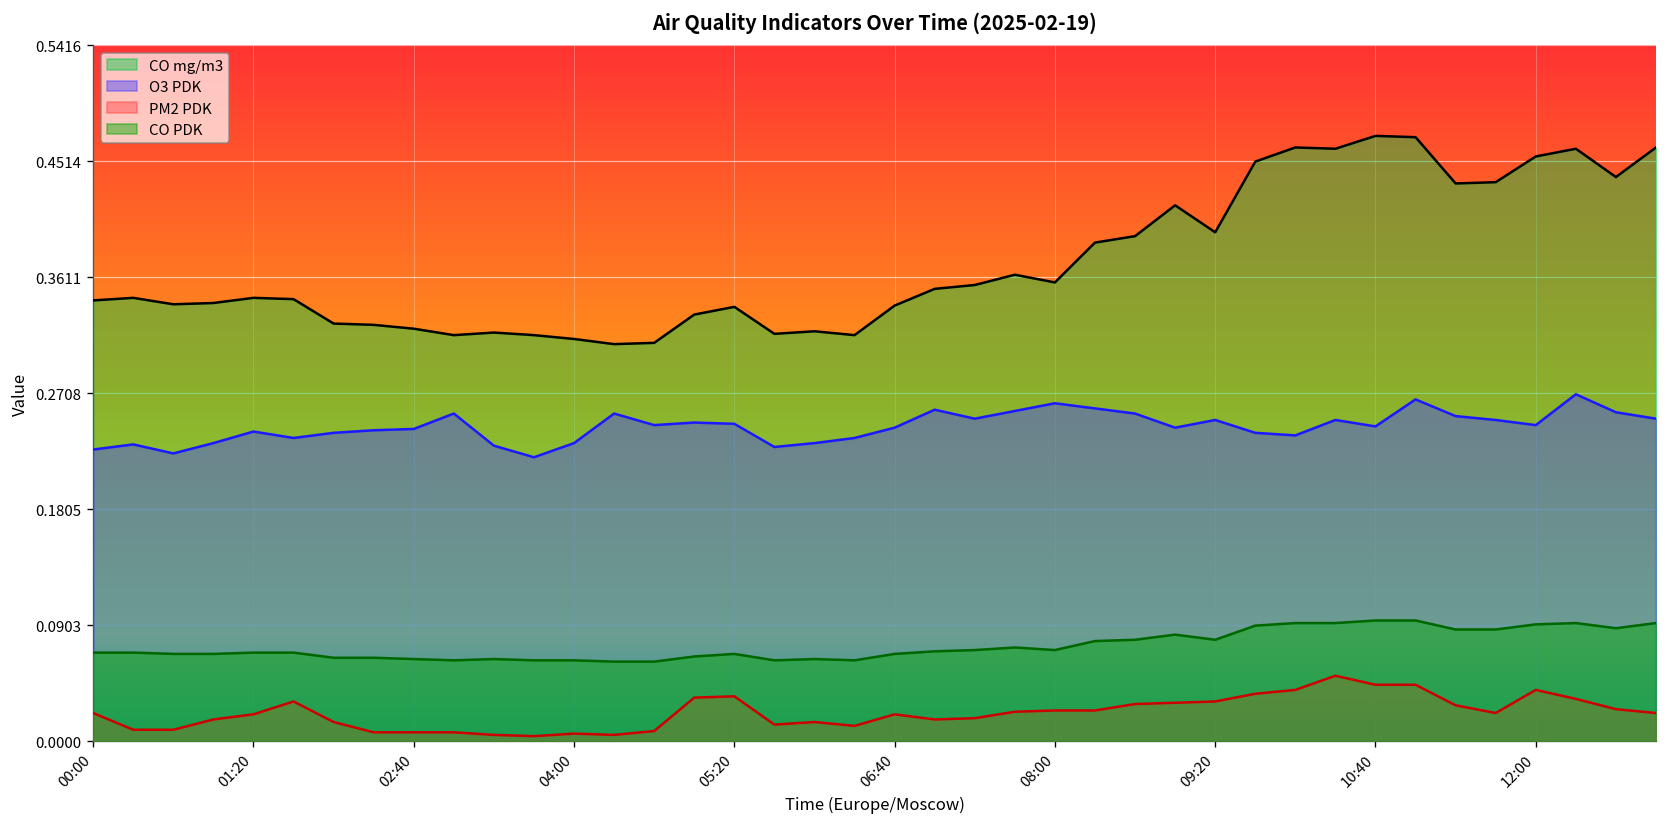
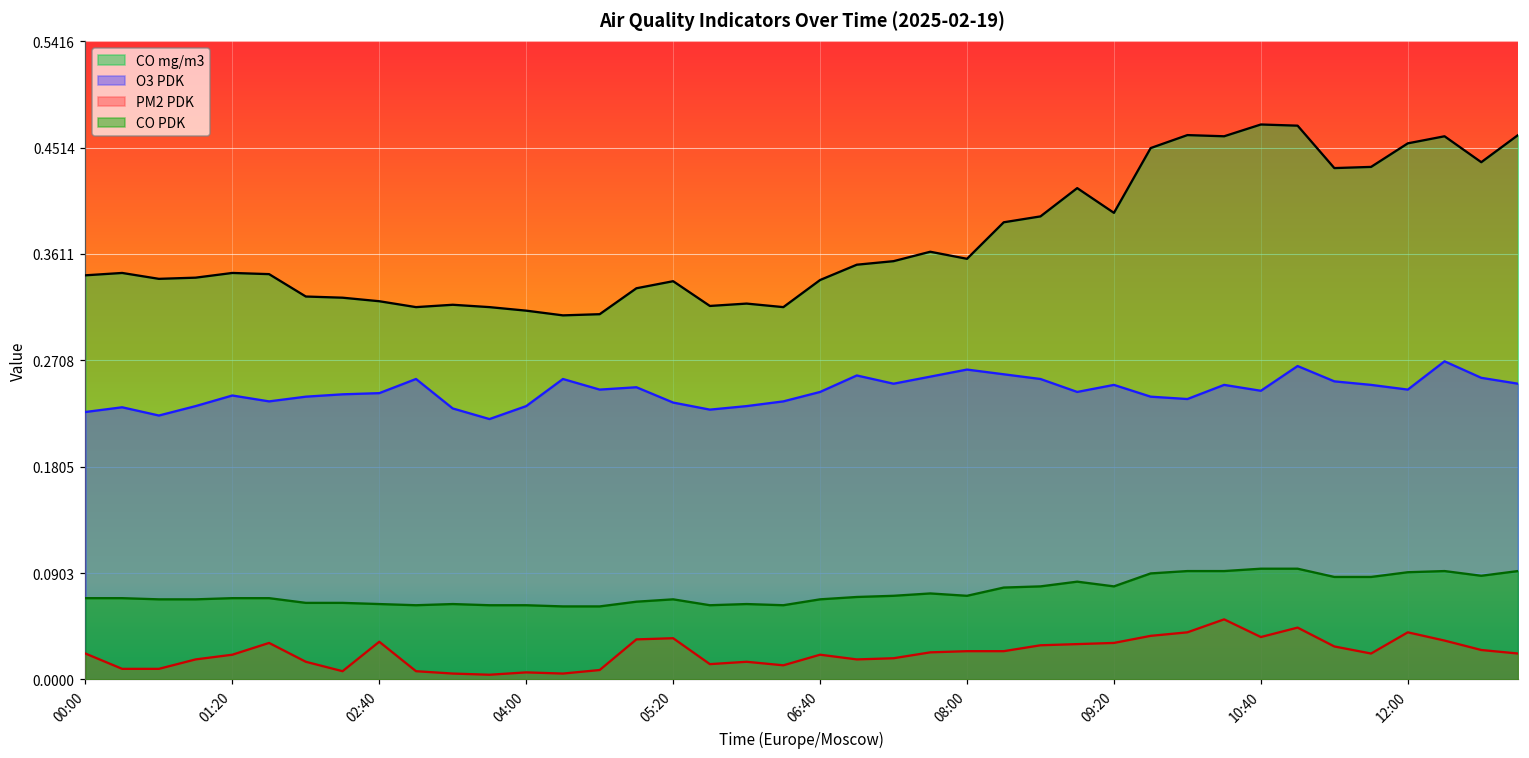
PM2 PDK, 02:40: 0.007 -> 0.032
O3 PDK, 05:20: 0.247 -> 0.235
PM2 PDK, 10:40: 0.044 -> 0.036
